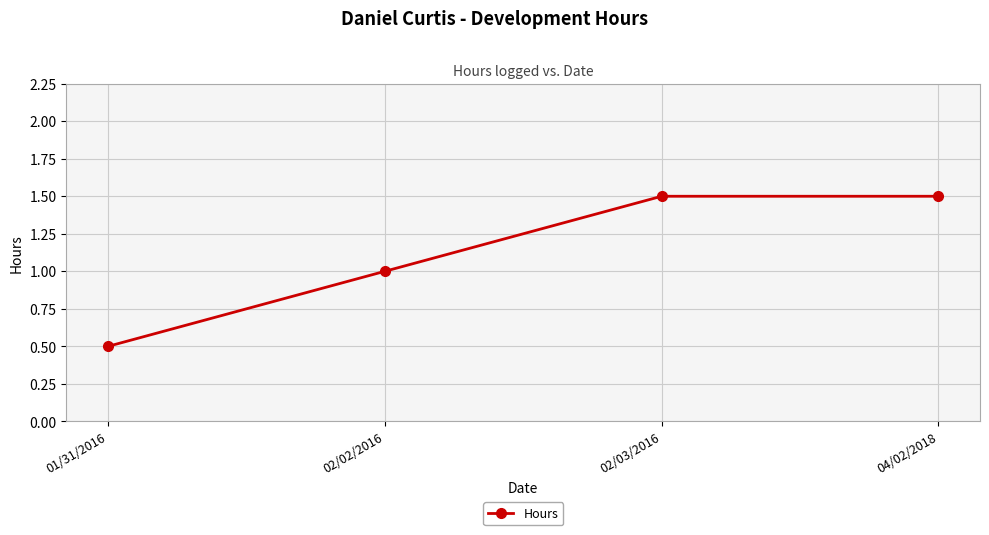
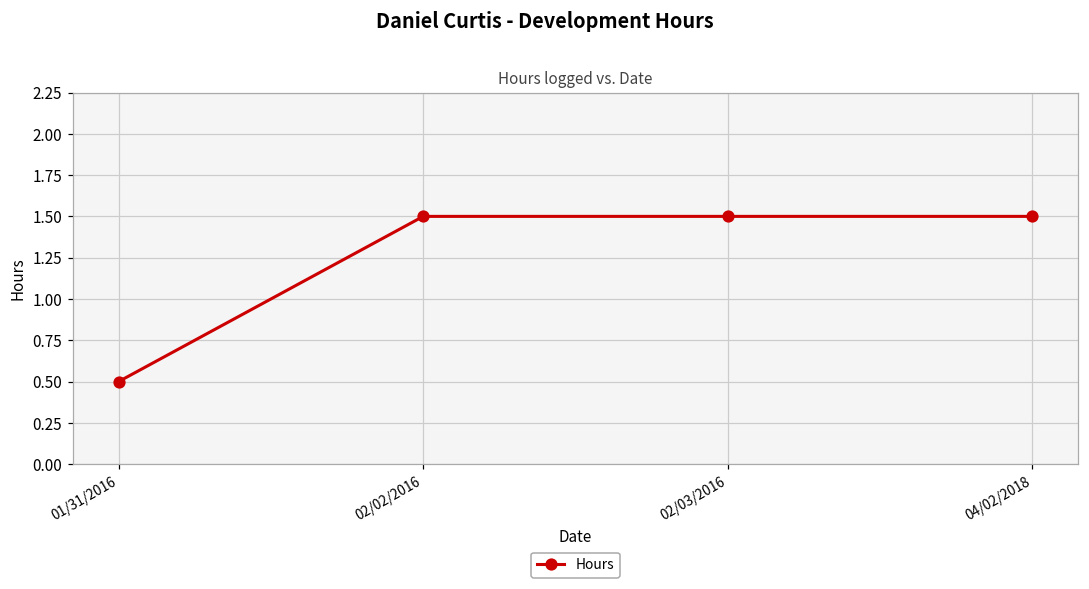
02/02/2016: 1.0 -> 1.5
